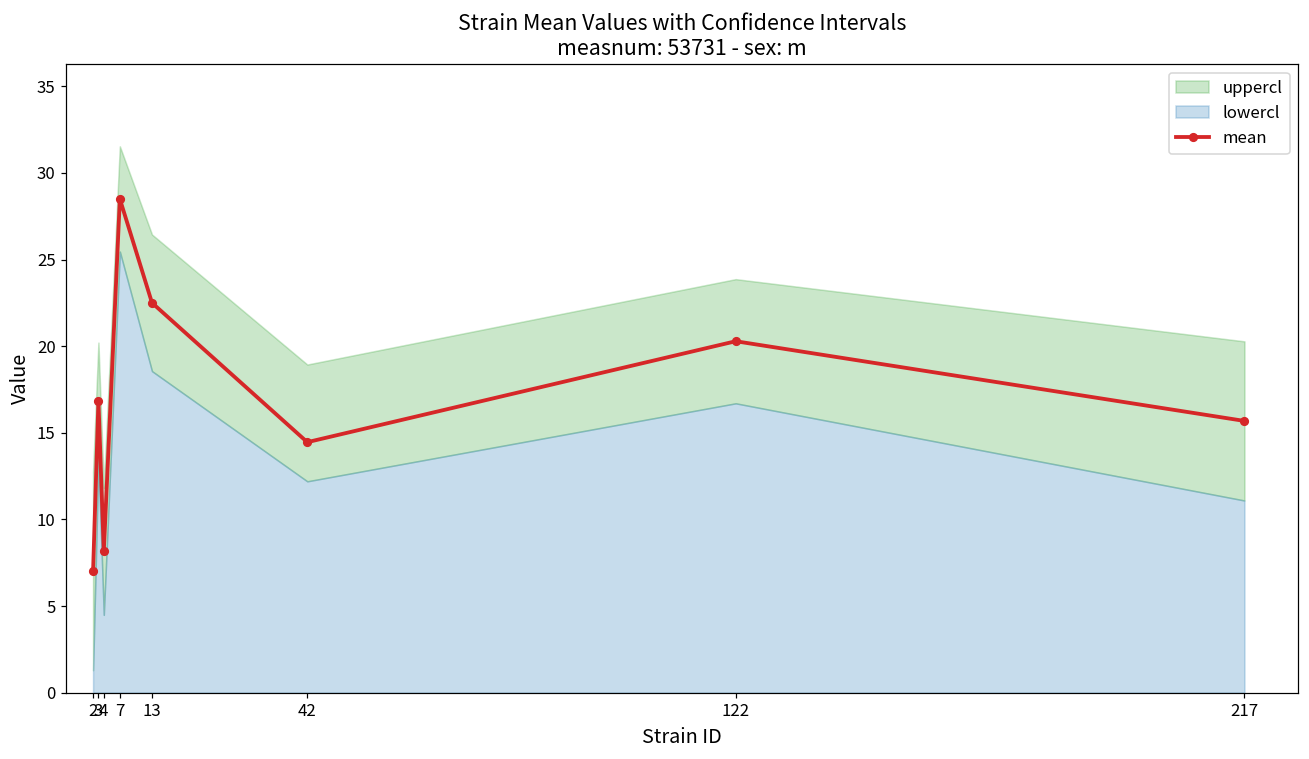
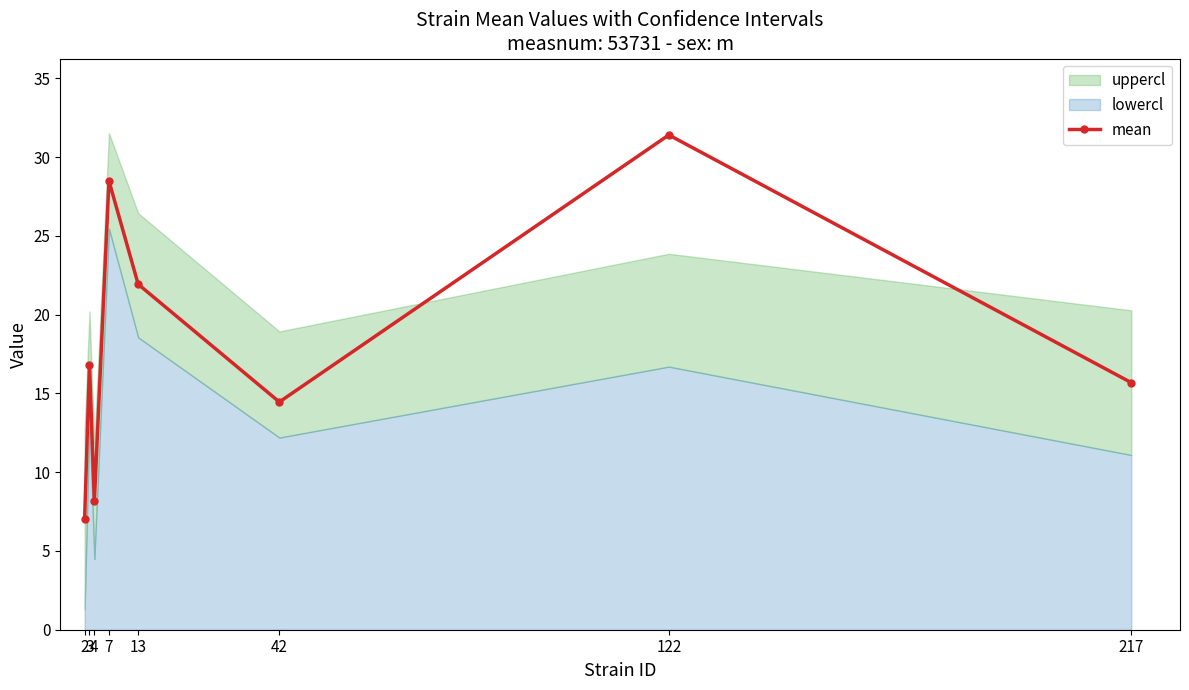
mean, 13: 22.5 -> 21.9
mean, 122: 20.3 -> 31.4
